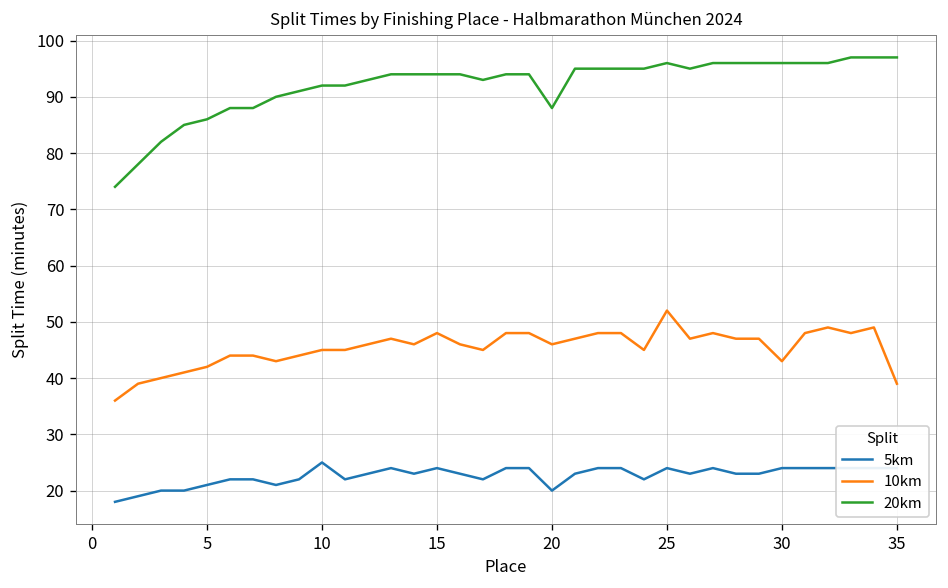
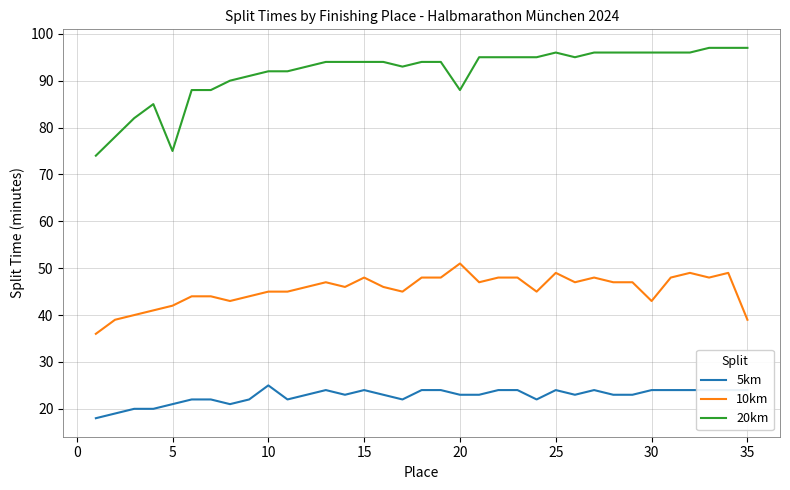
20km, 5: 86 -> 75
5km, 20: 20 -> 23
10km, 20: 46 -> 51
10km, 25: 52 -> 49
